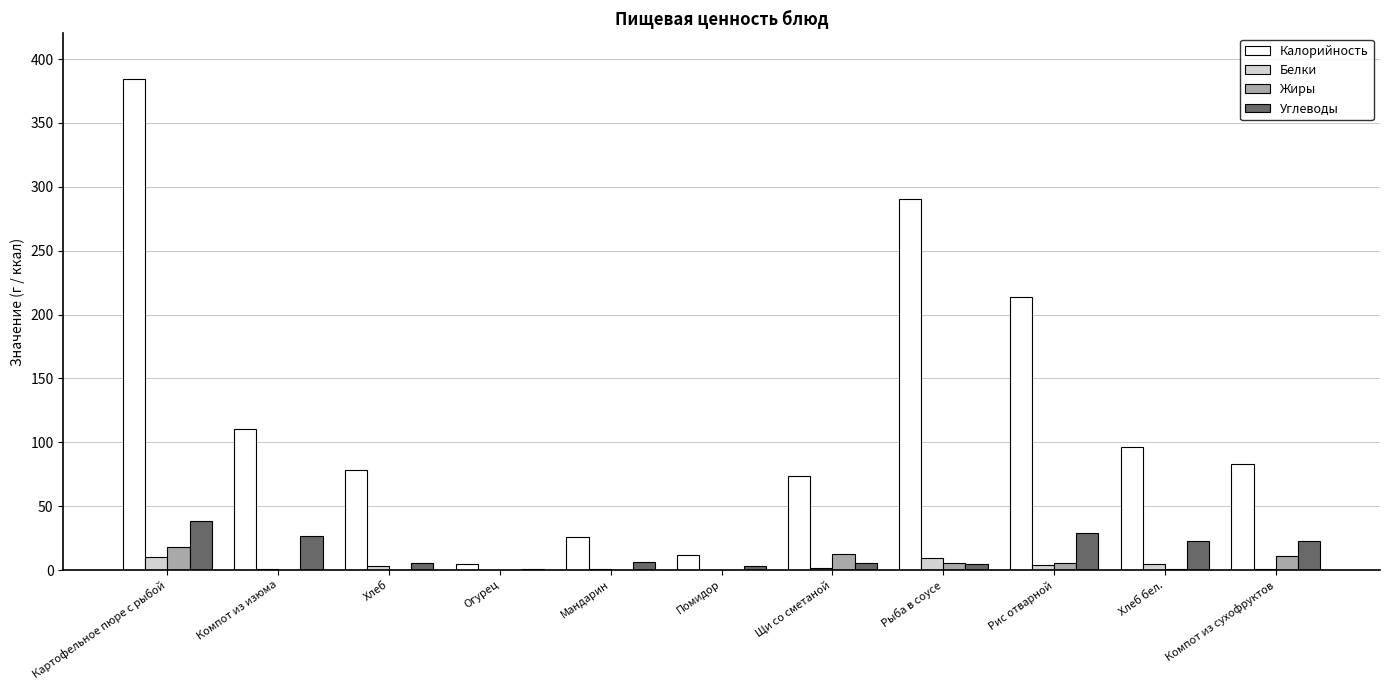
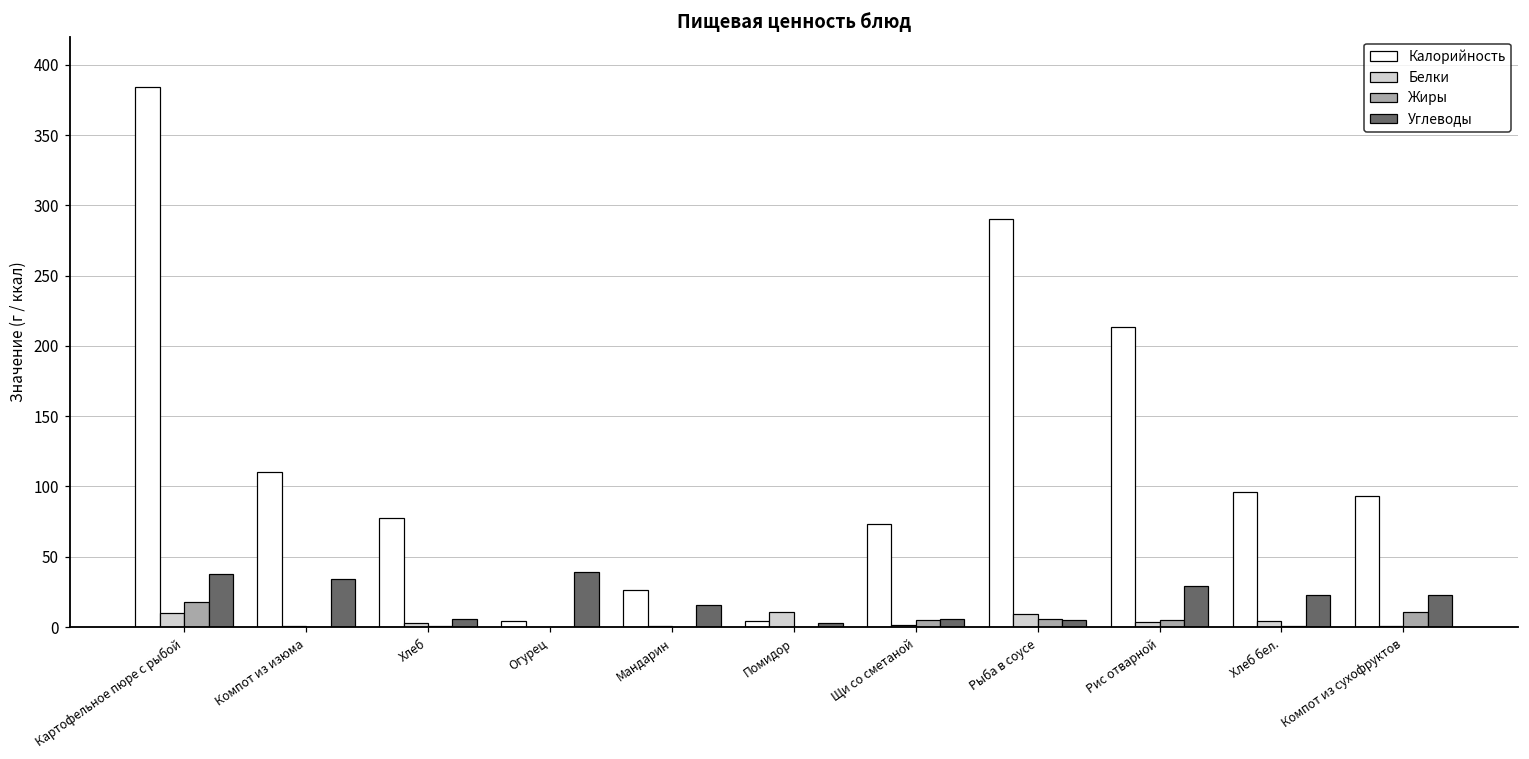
Углеводы, Компот из изюма: 27 -> 34
Углеводы, Огурец: 1 -> 39
Углеводы, Мандарин: 6 -> 16
Калорийность, Помидор: 12 -> 4
Белки, Помидор: 0 -> 11
Жиры, Щи со сметаной: 12 -> 5
Калорийность, Компот из сухофруктов: 83 -> 93
